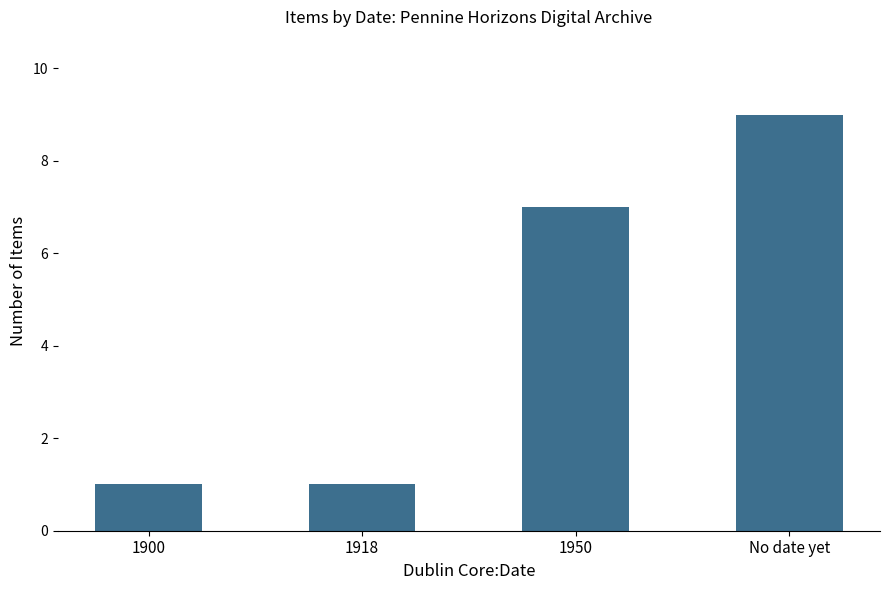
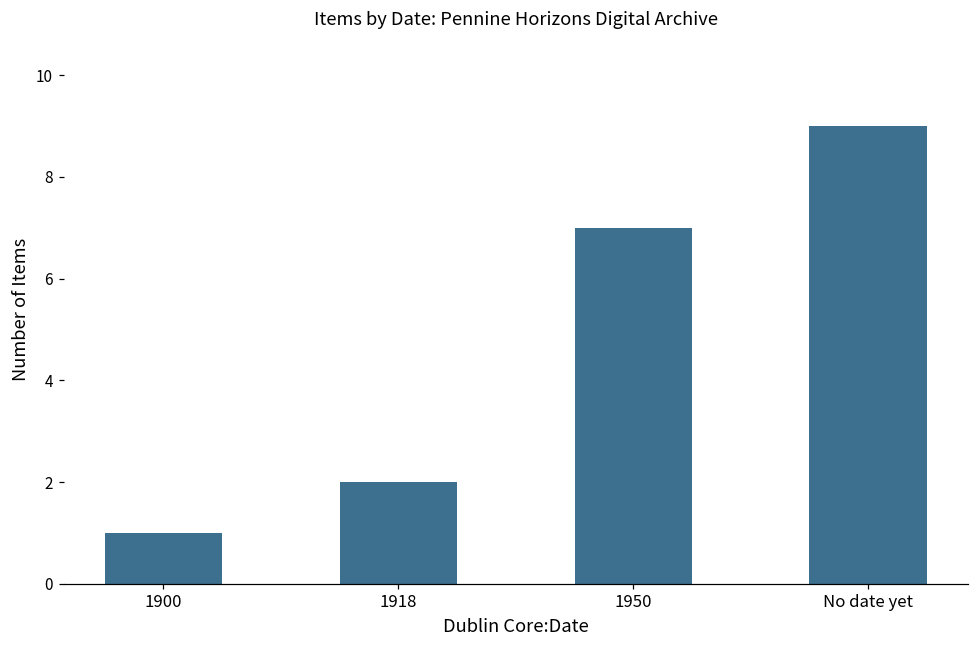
1918: 1 -> 2
